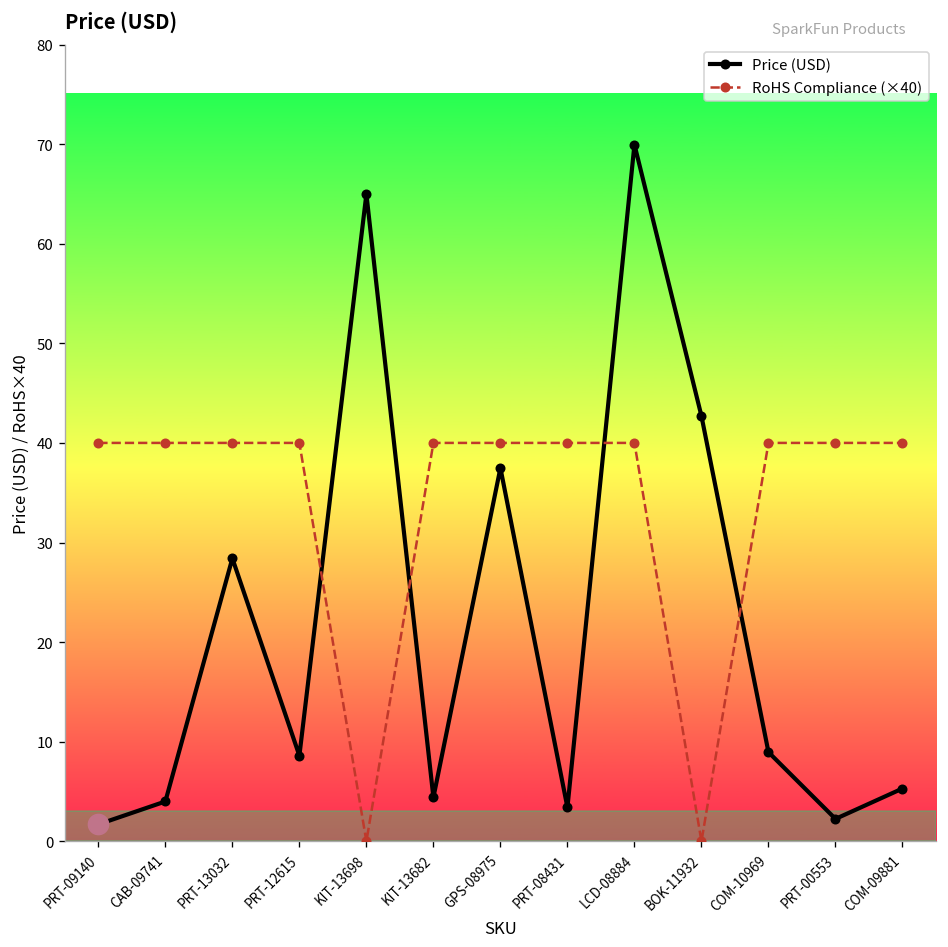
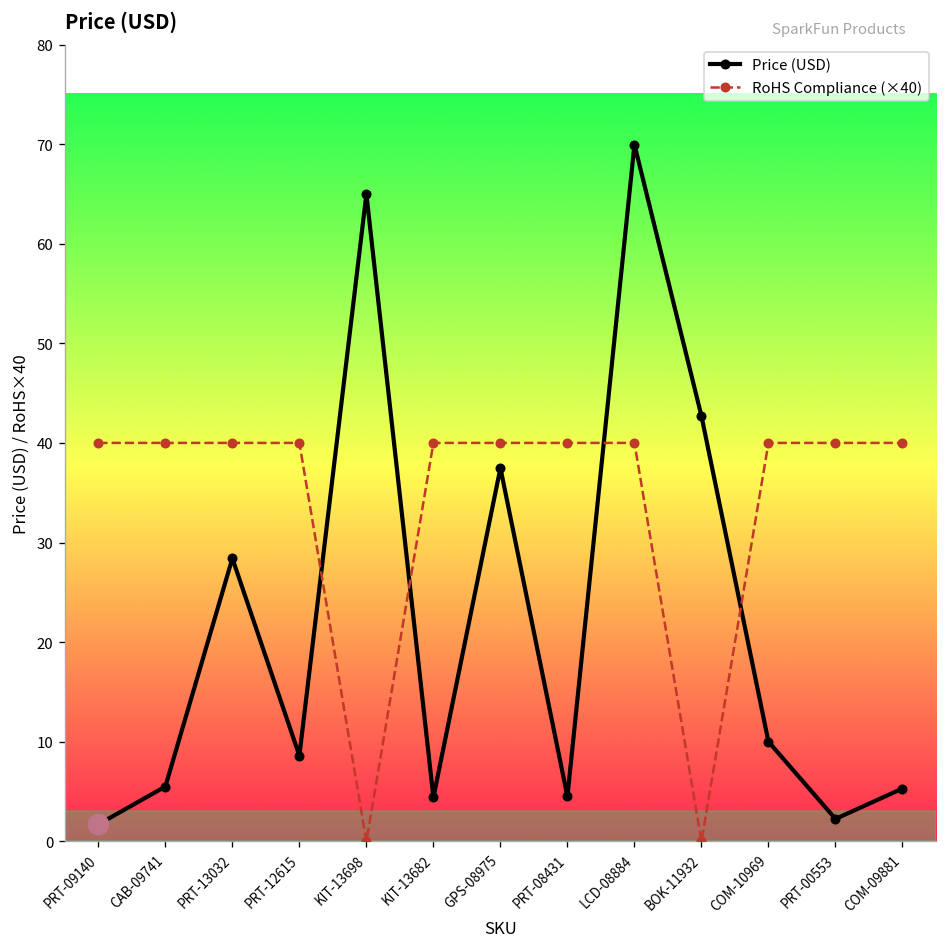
Price (USD), CAB-09741: 4 -> 6
Price (USD), PRT-08431: 3 -> 5
Price (USD), COM-10969: 9 -> 10
